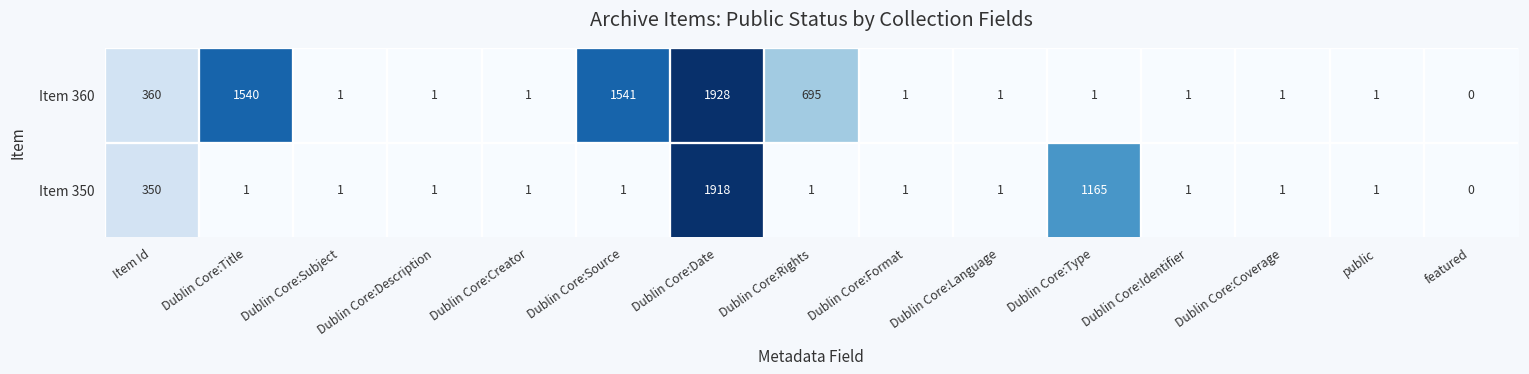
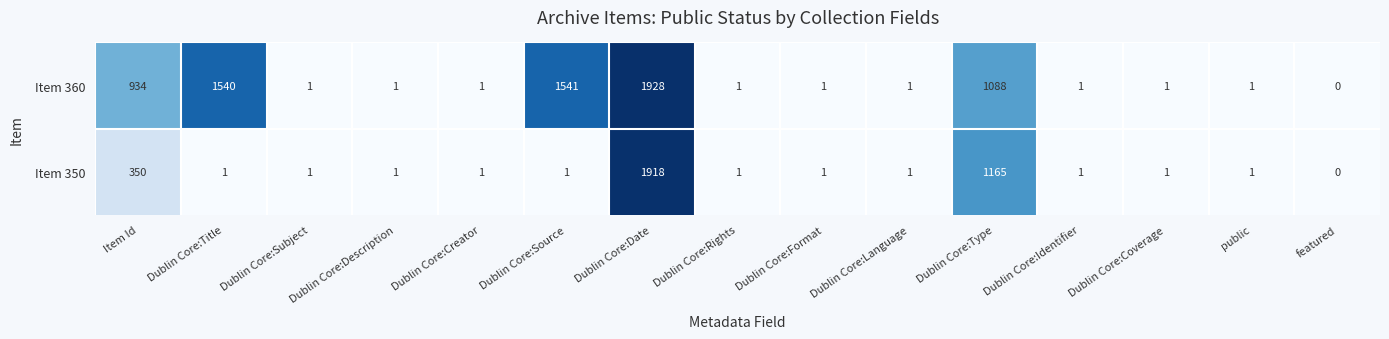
Item 360, Item Id: 360 -> 934
Item 360, Dublin Core:Rights: 695 -> 1
Item 360, Dublin Core:Type: 1 -> 1088
